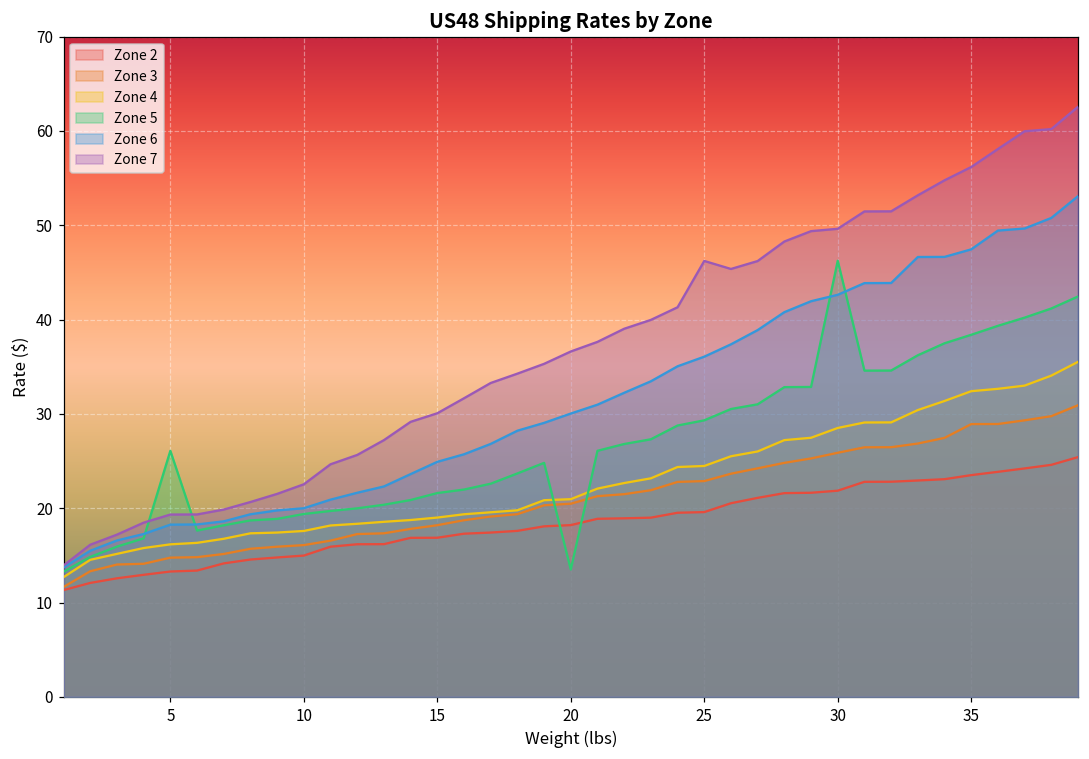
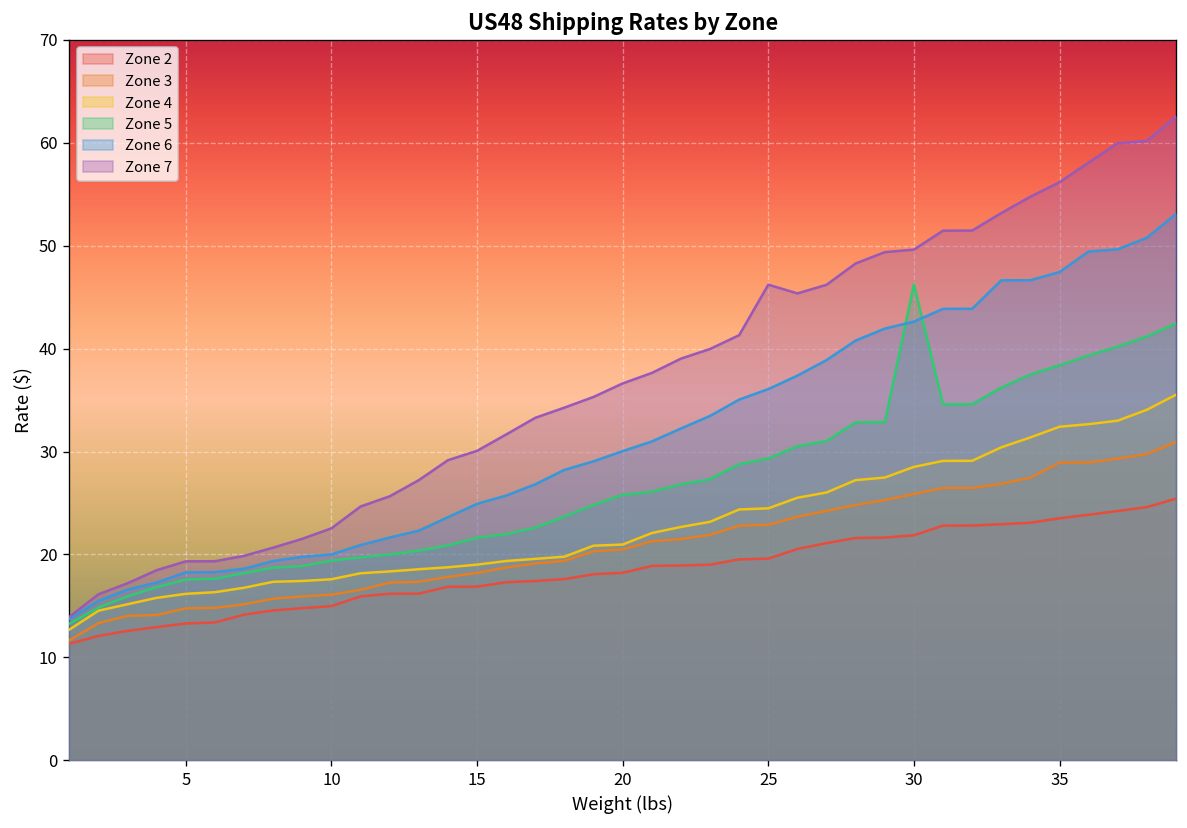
Zone 5, 5: 26 -> 18
Zone 5, 20: 14 -> 26
